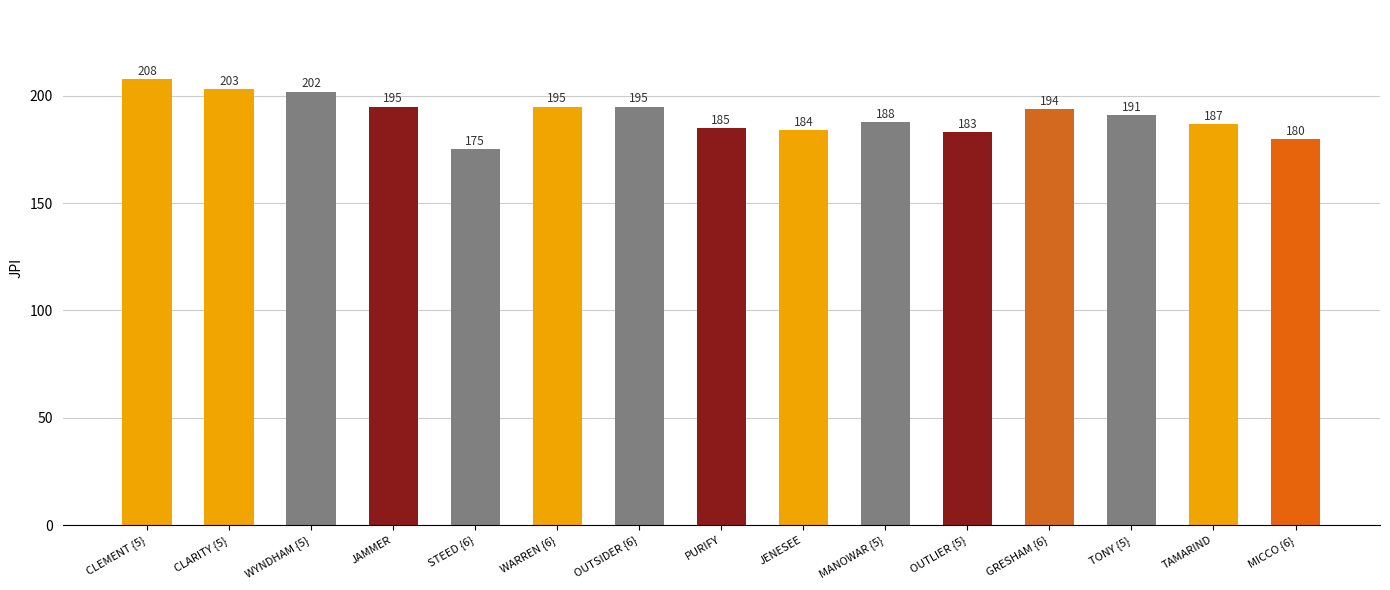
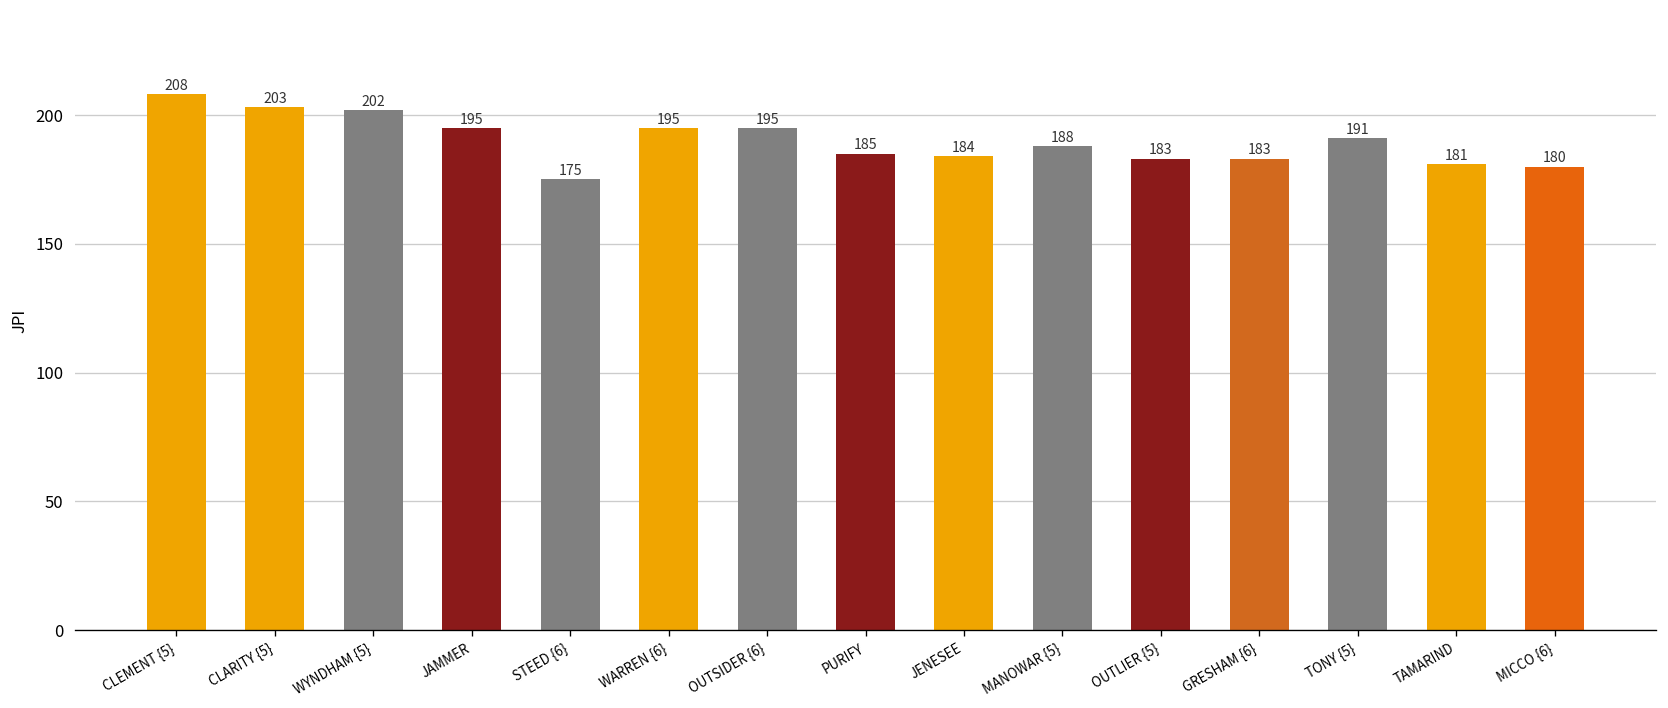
GRESHAM {6}: 194 -> 183
TAMARIND: 187 -> 181
